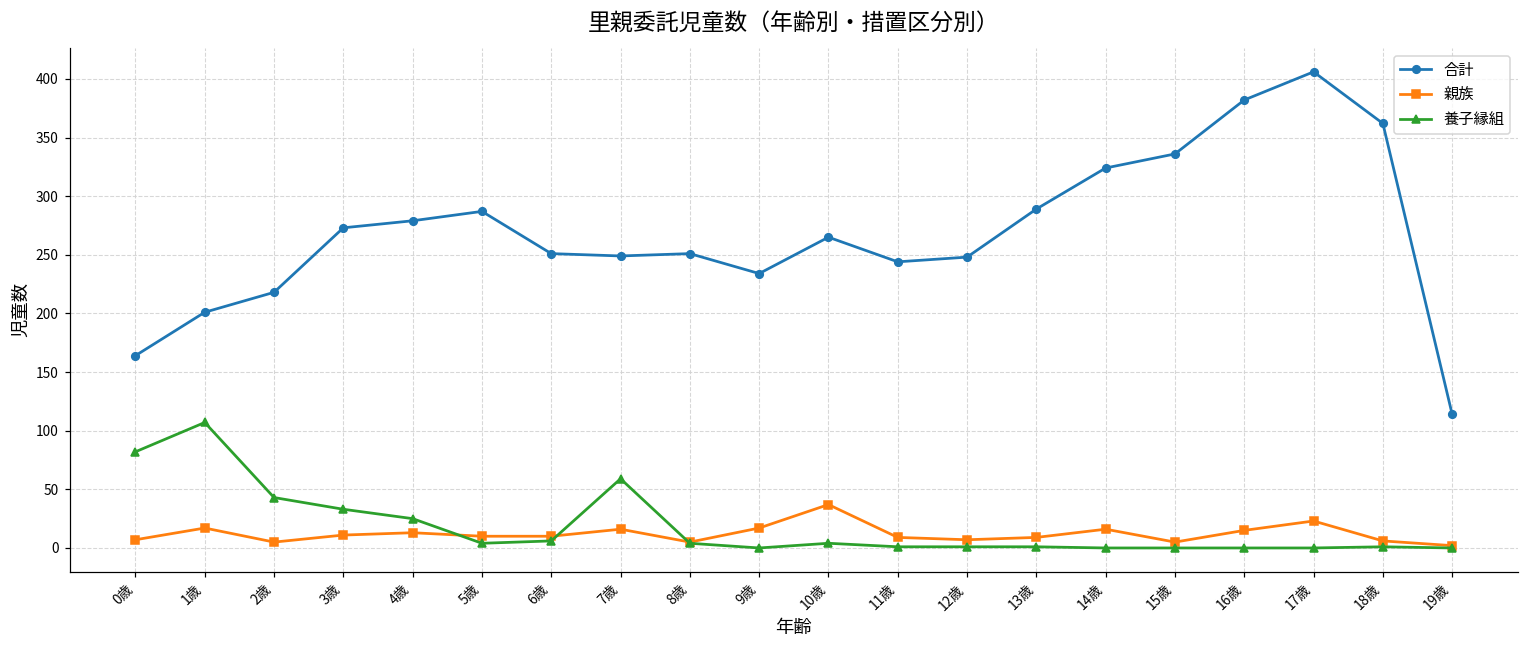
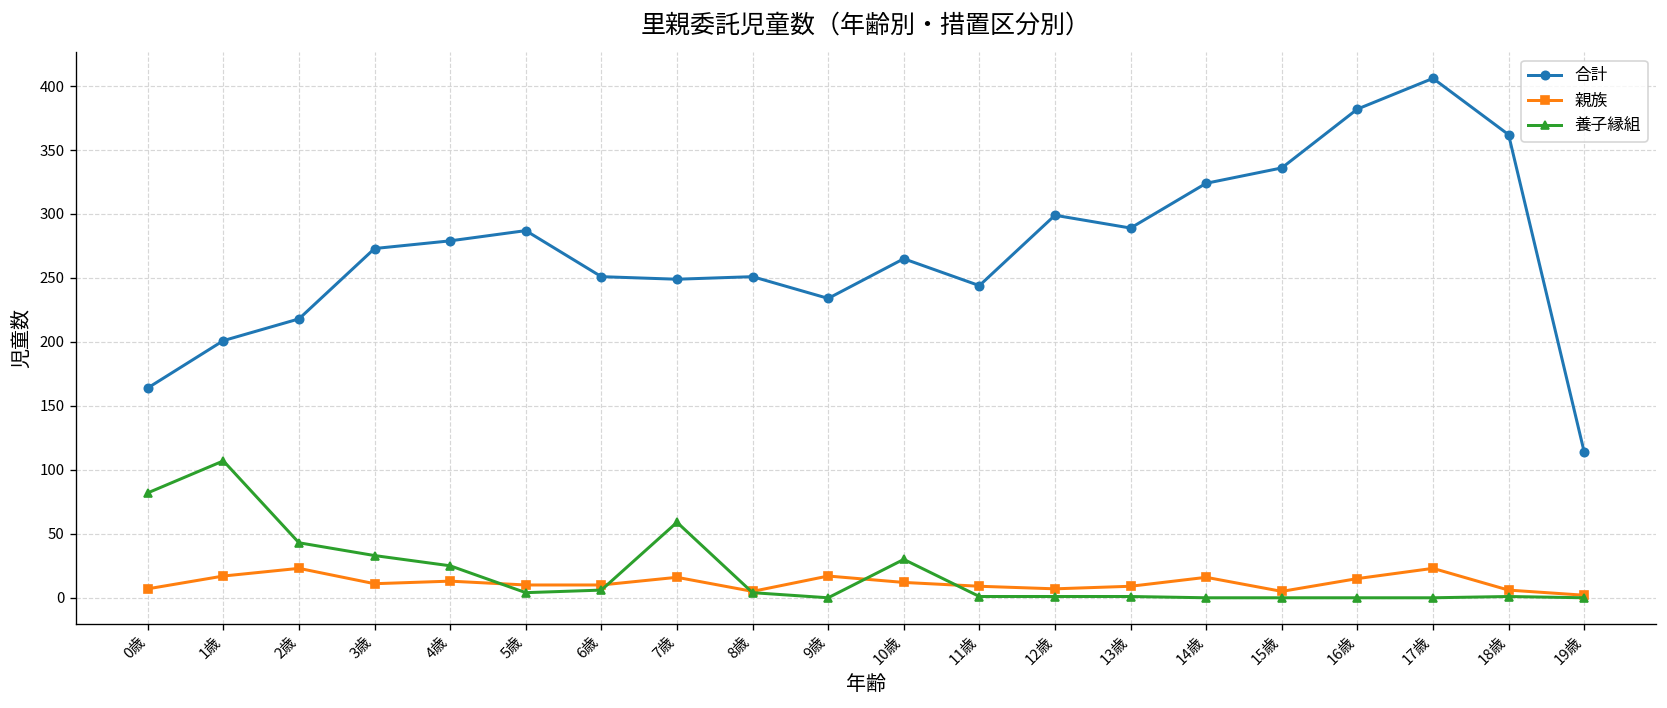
親族, 2歳: 5 -> 23
親族, 10歳: 37 -> 12
養子縁組, 10歳: 4 -> 30
合計, 12歳: 248 -> 299
